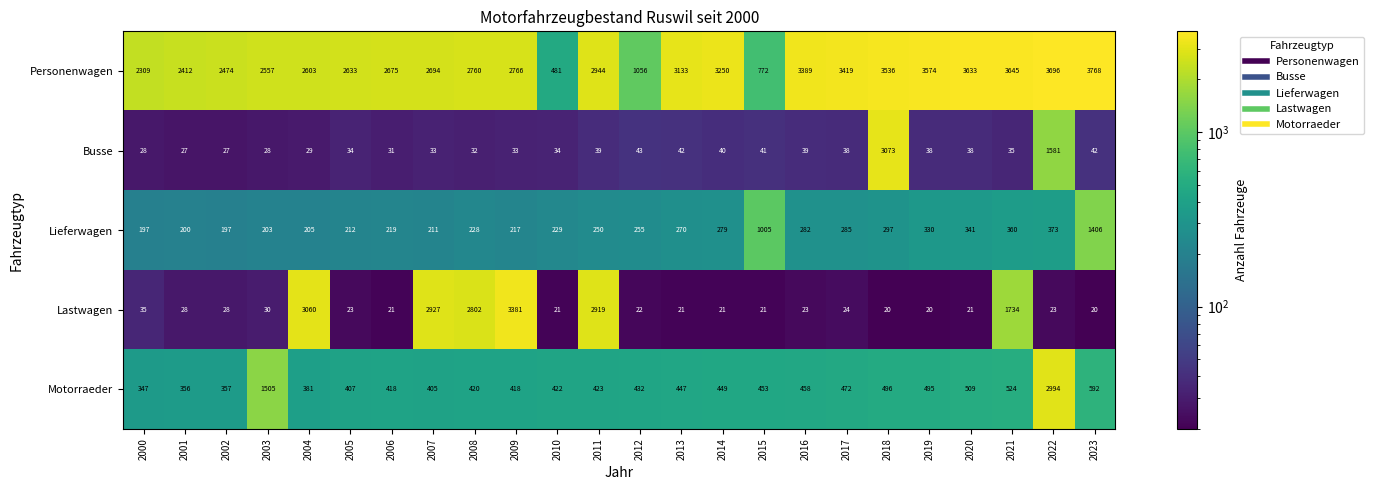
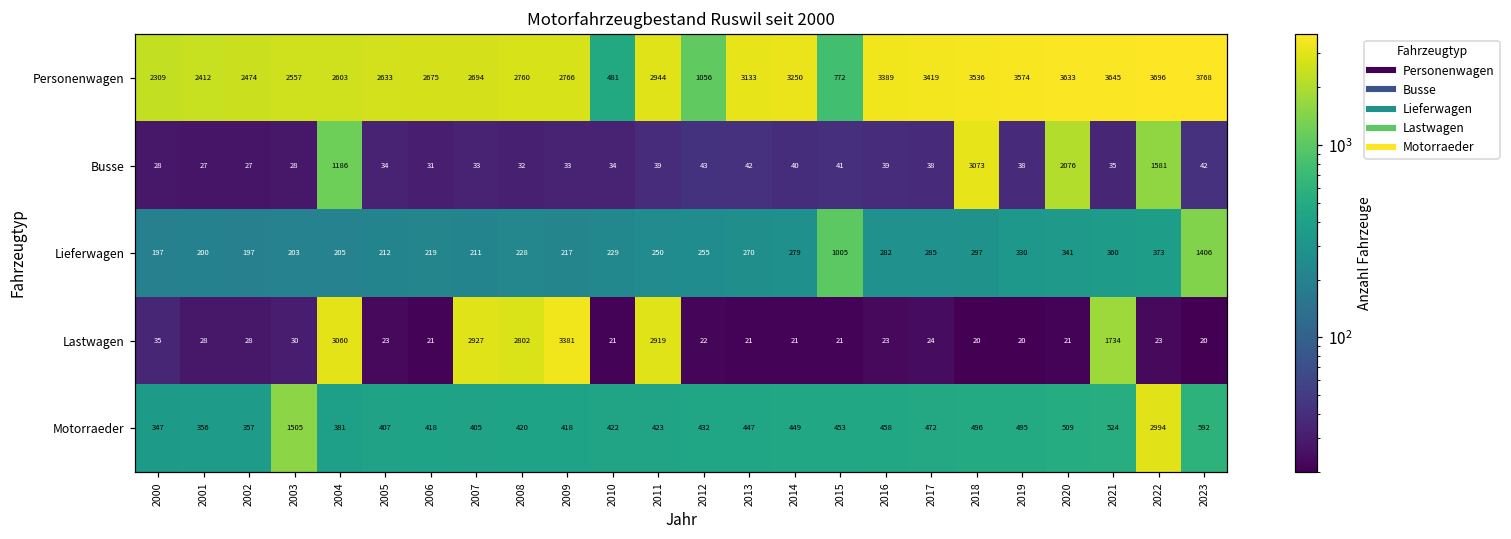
Busse, 2004: 29 -> 1186
Busse, 2020: 38 -> 2076
